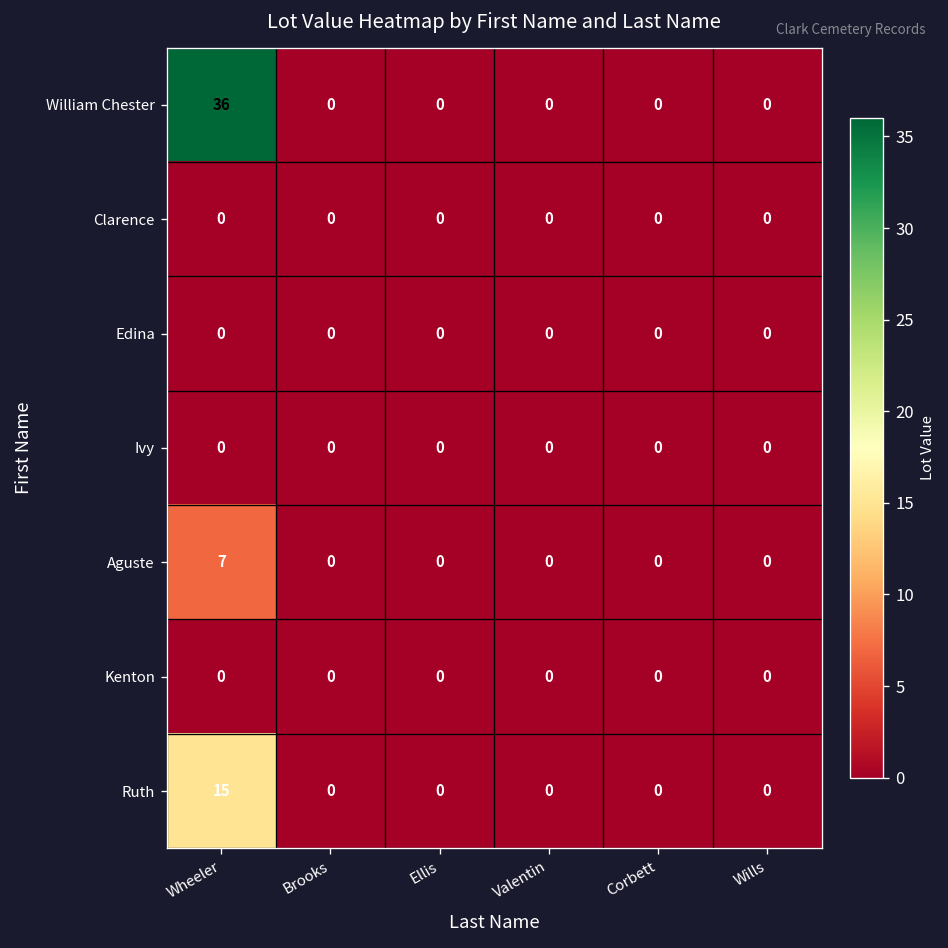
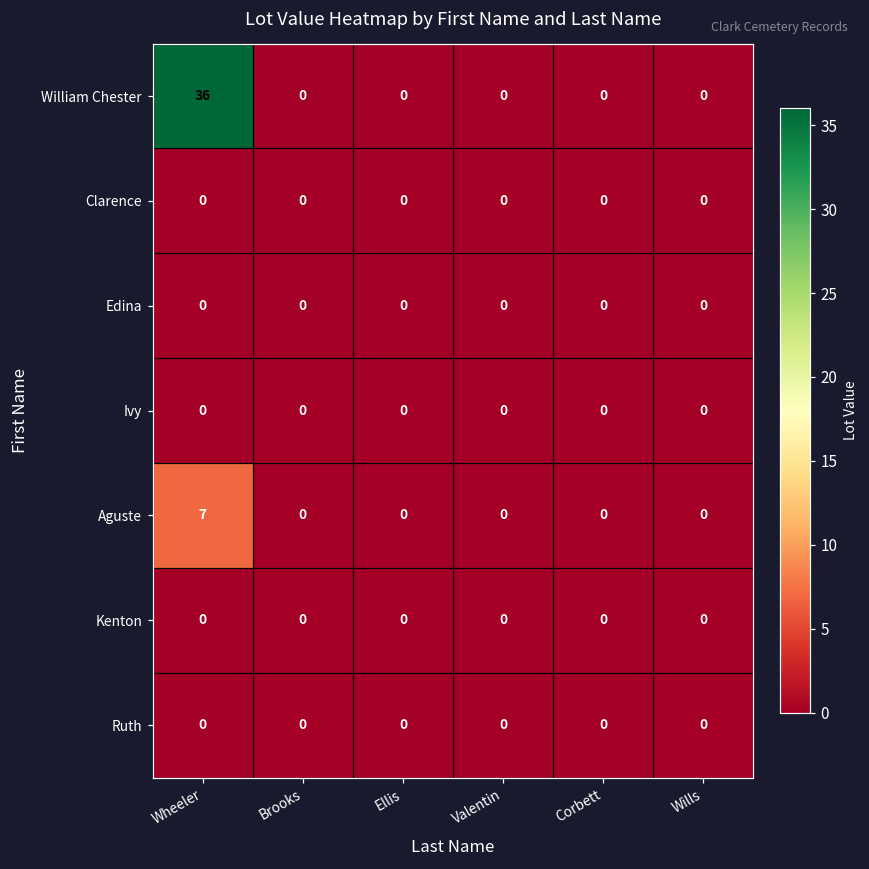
Ruth, Wheeler: 15 -> 0
